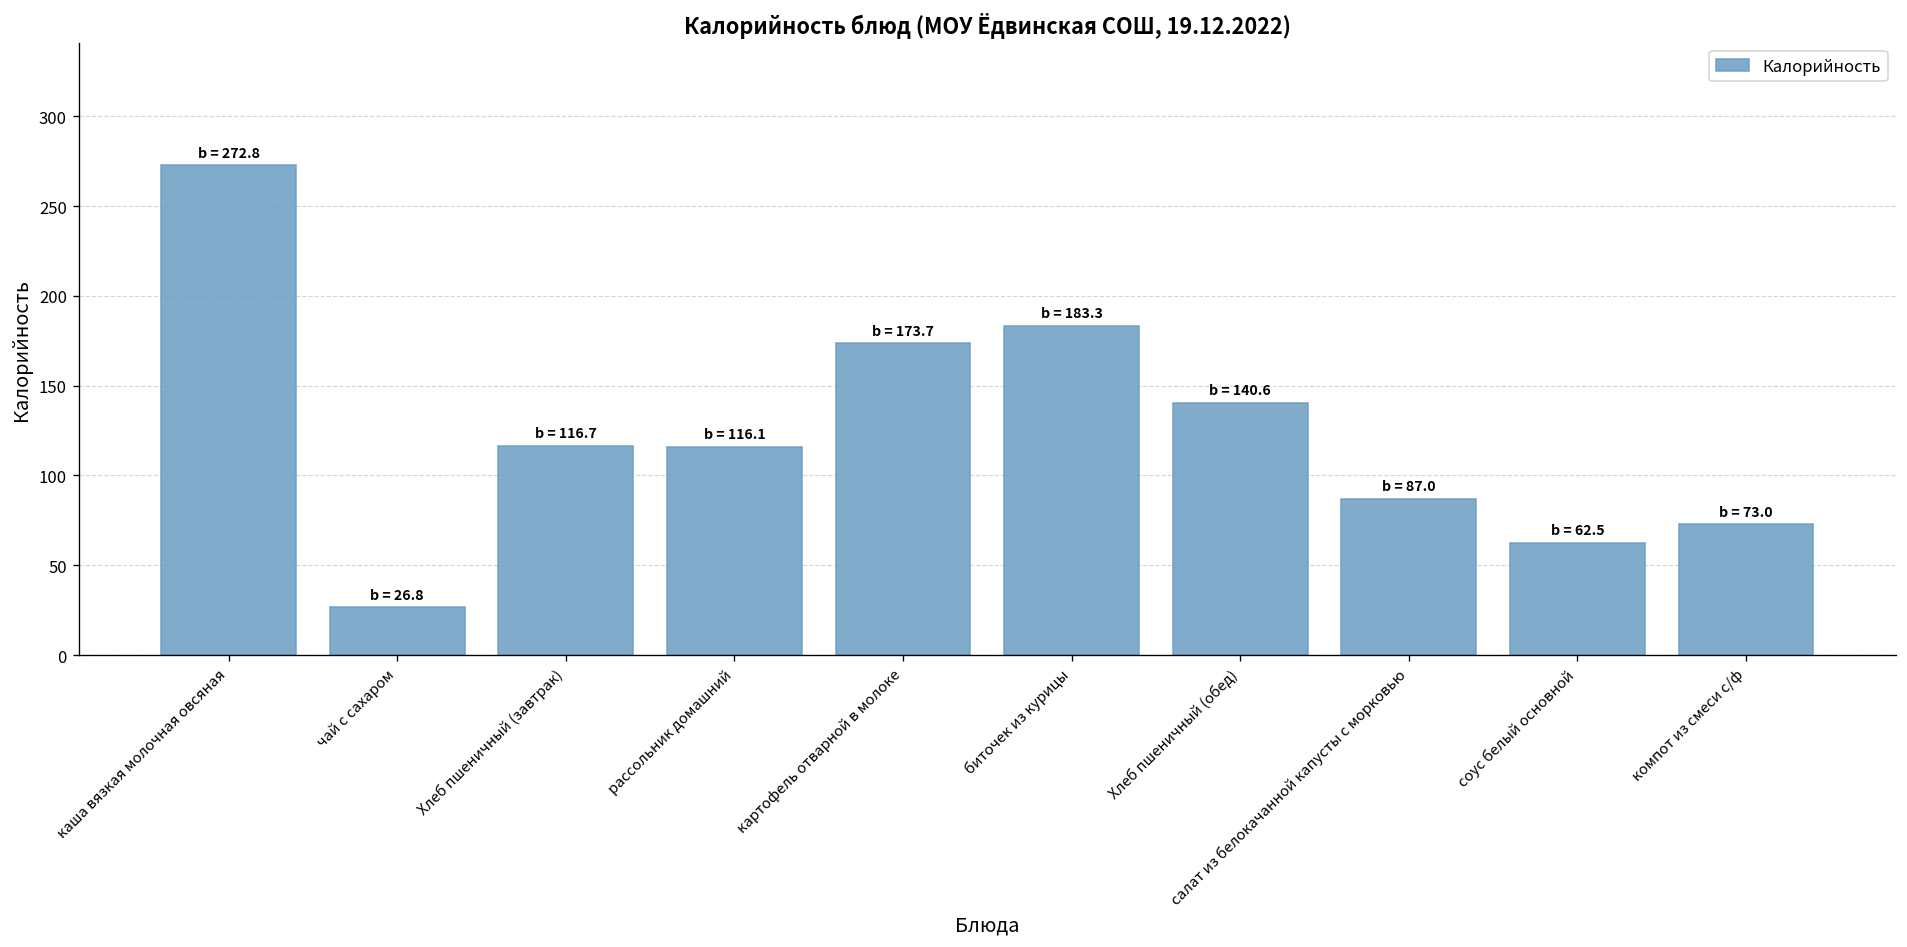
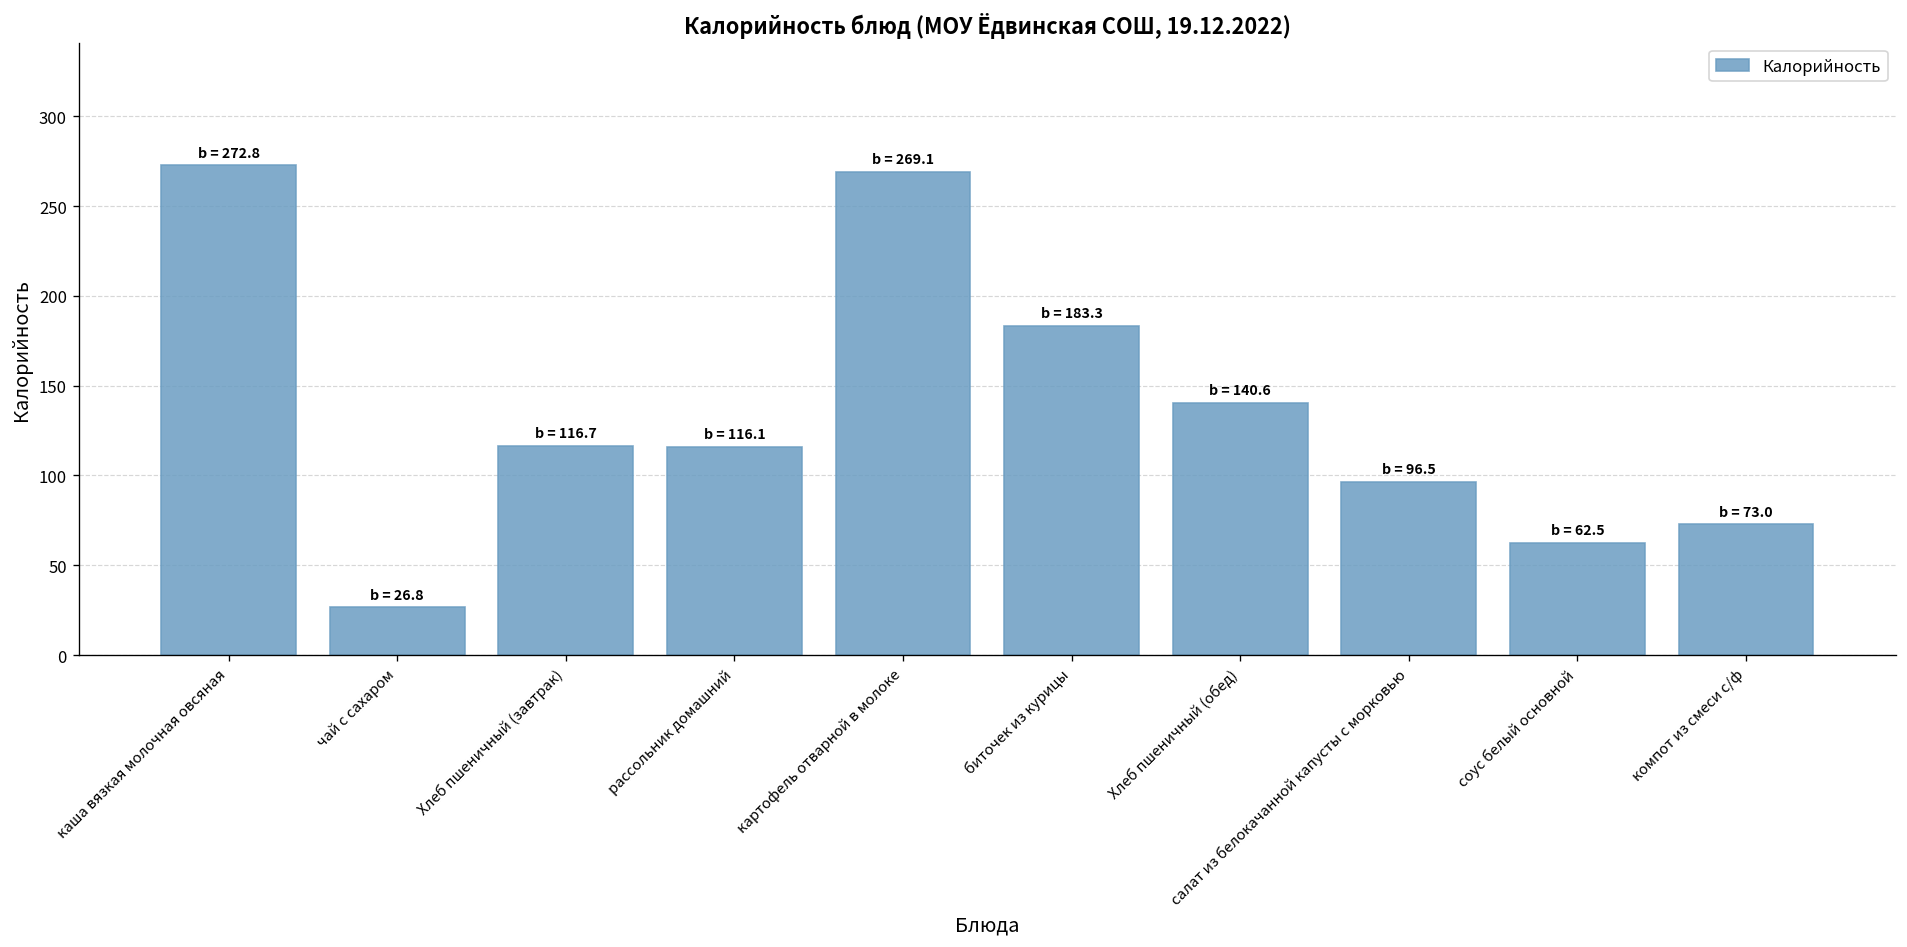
картофель отварной в молоке: 173.7 -> 269.1
салат из белокачанной капусты с морковью: 87.0 -> 96.5
